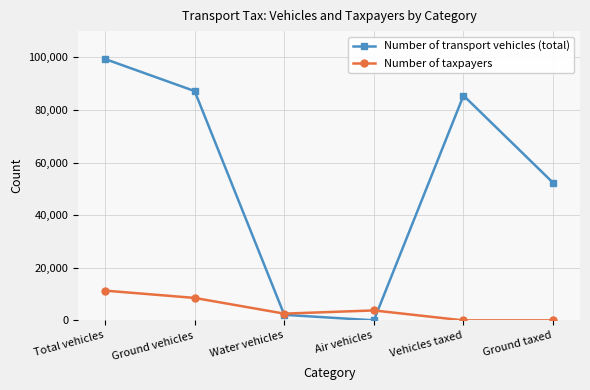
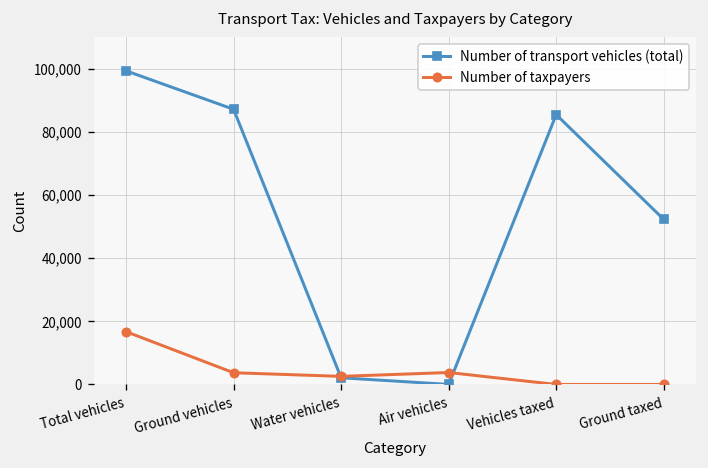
Number of taxpayers, Total vehicles: 11,000 -> 17,000
Number of taxpayers, Ground vehicles: 9,000 -> 4,000
